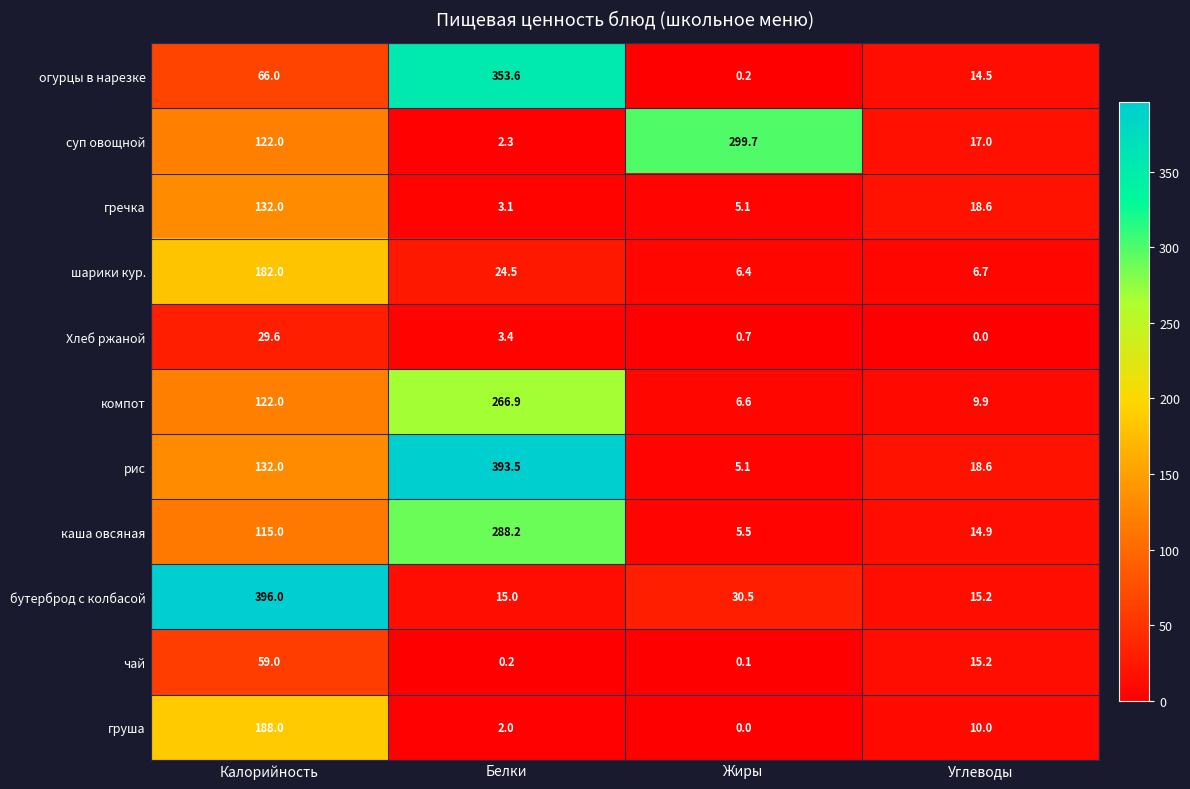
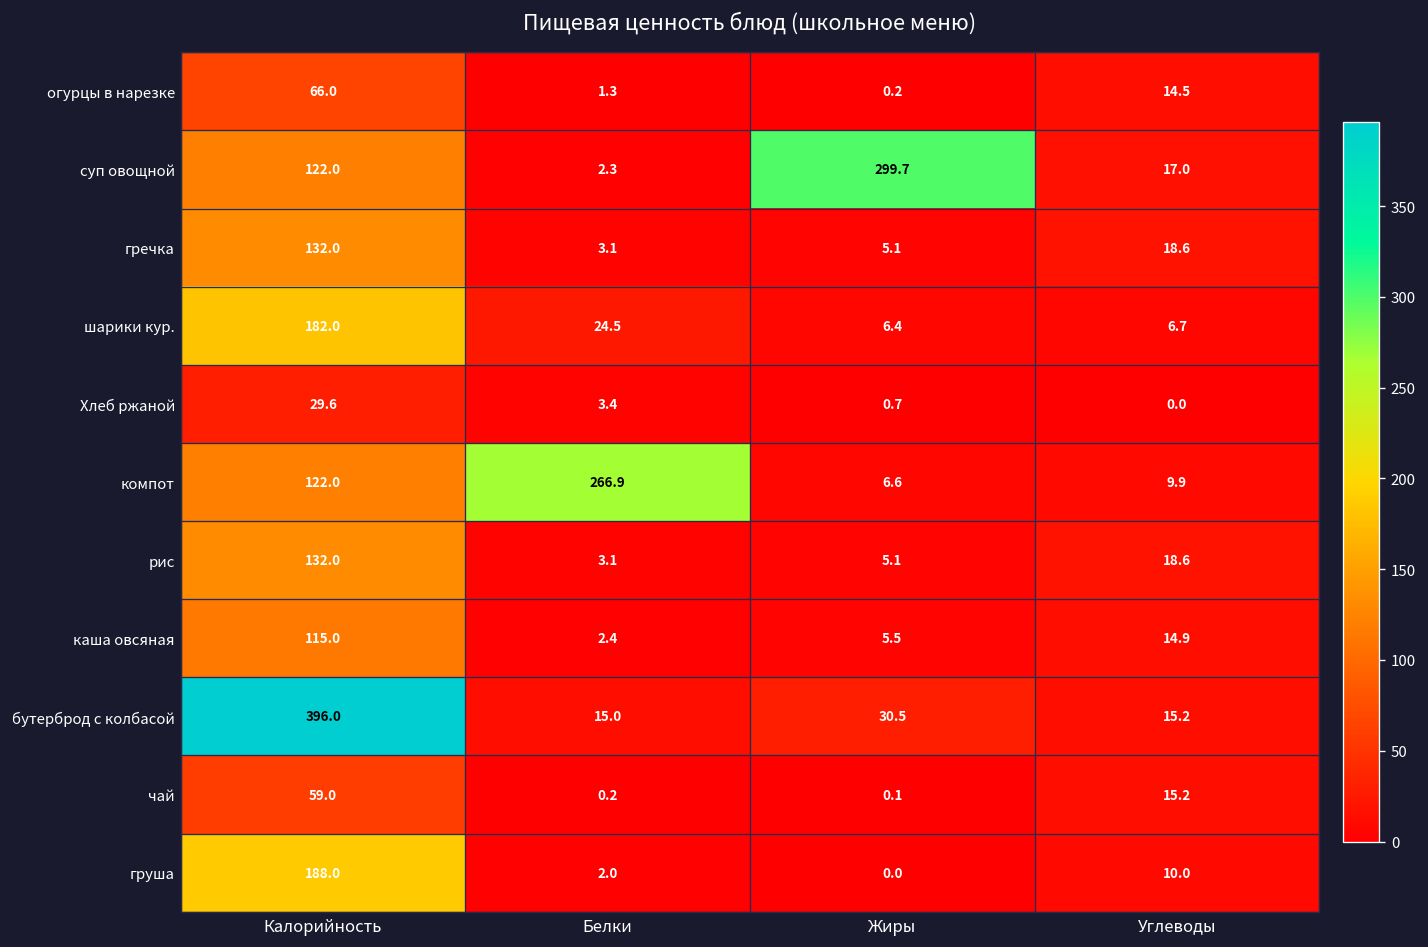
огурцы в нарезке, Белки: 353.6 -> 1.3
рис, Белки: 393.5 -> 3.1
каша овсяная, Белки: 288.2 -> 2.4
